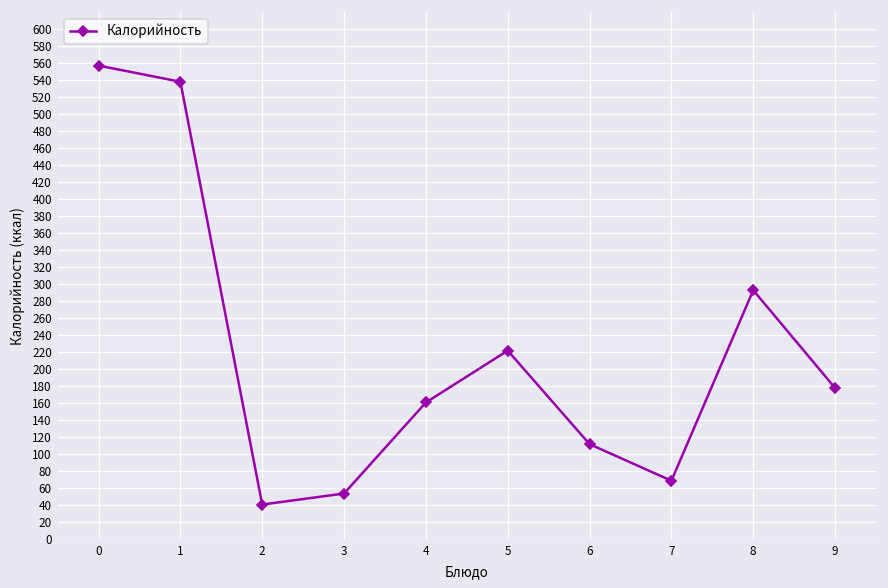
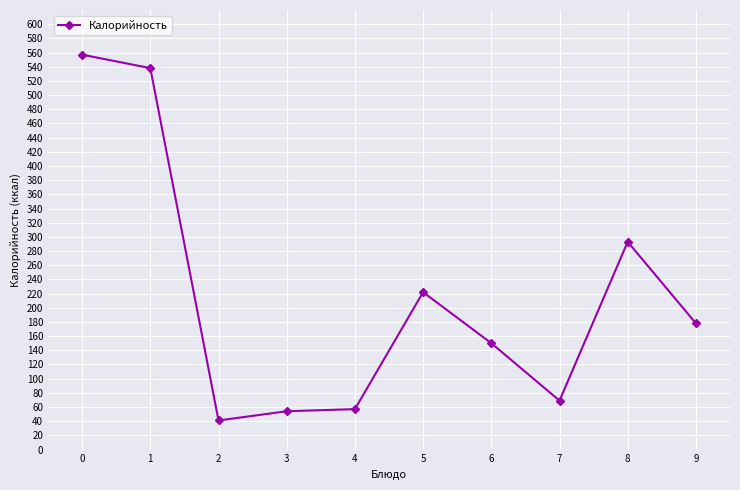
4: 160 -> 60
6: 110 -> 150
